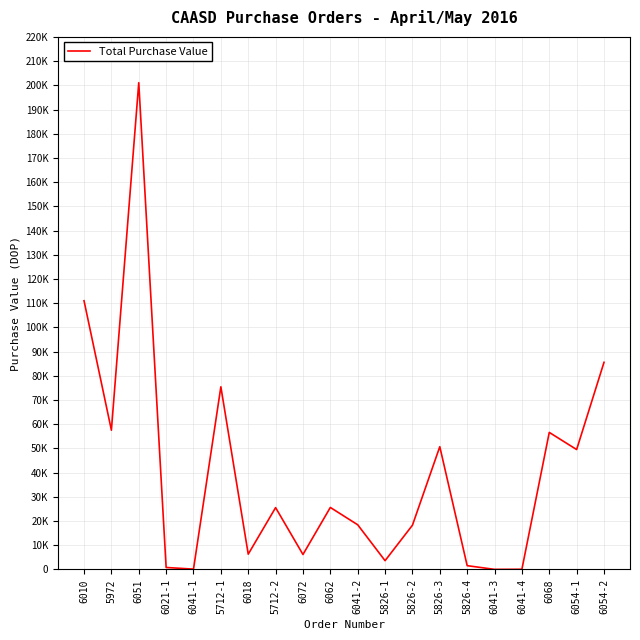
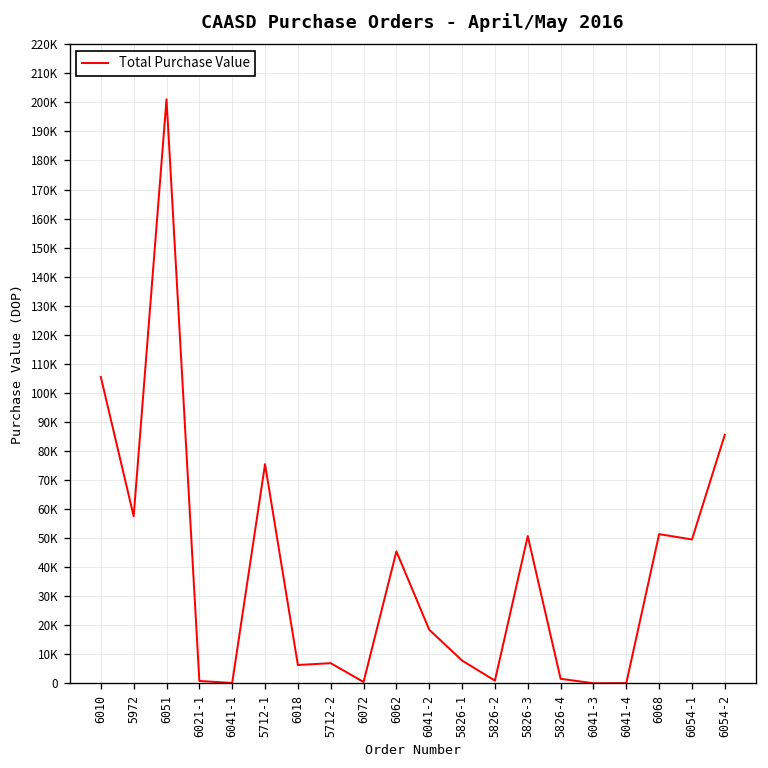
6010: 111000 -> 105000
5712-2: 26000 -> 7000
6072: 6000 -> 0
6062: 26000 -> 45000
5826-1: 4000 -> 8000
5826-2: 18000 -> 1000
6068: 57000 -> 51000
